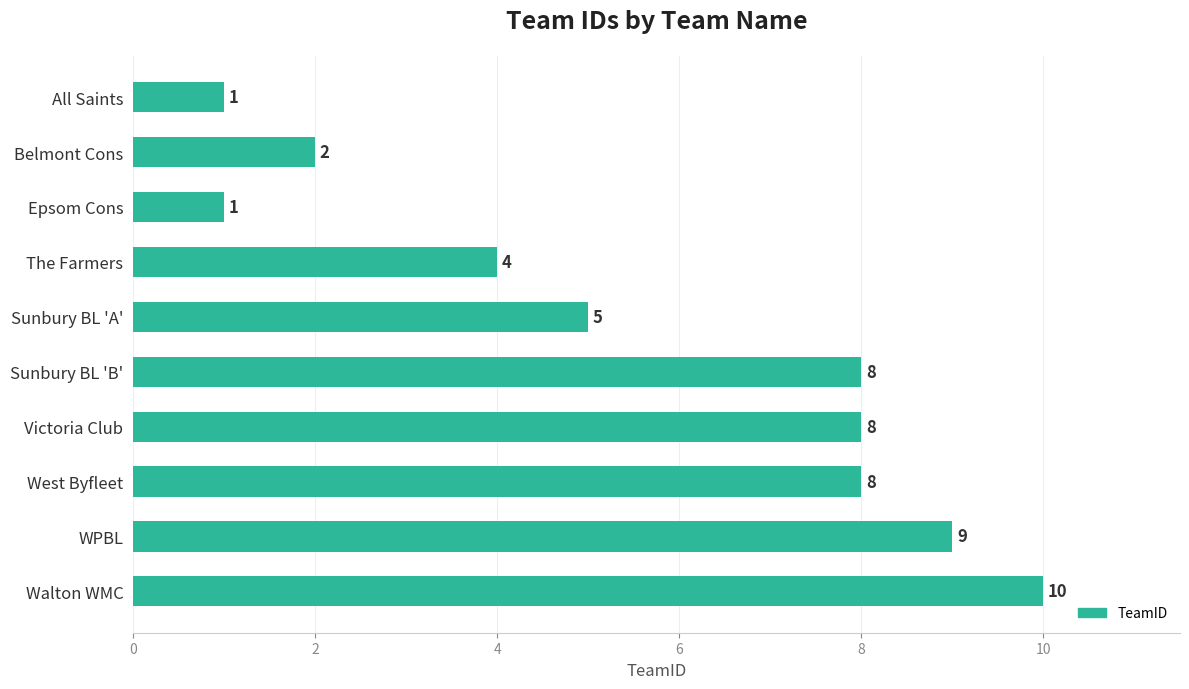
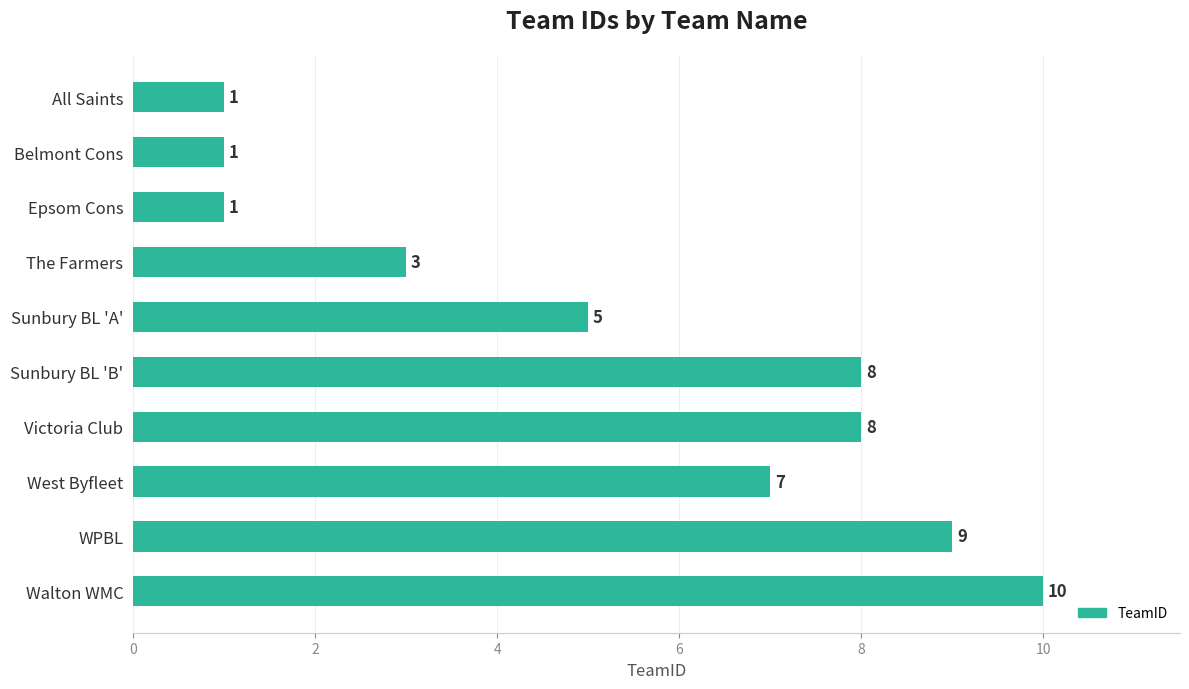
Belmont Cons: 2 -> 1
The Farmers: 4 -> 3
West Byfleet: 8 -> 7
